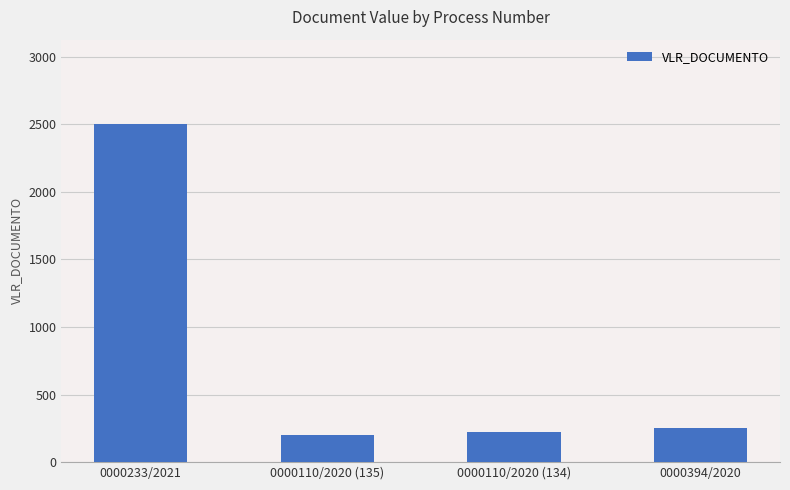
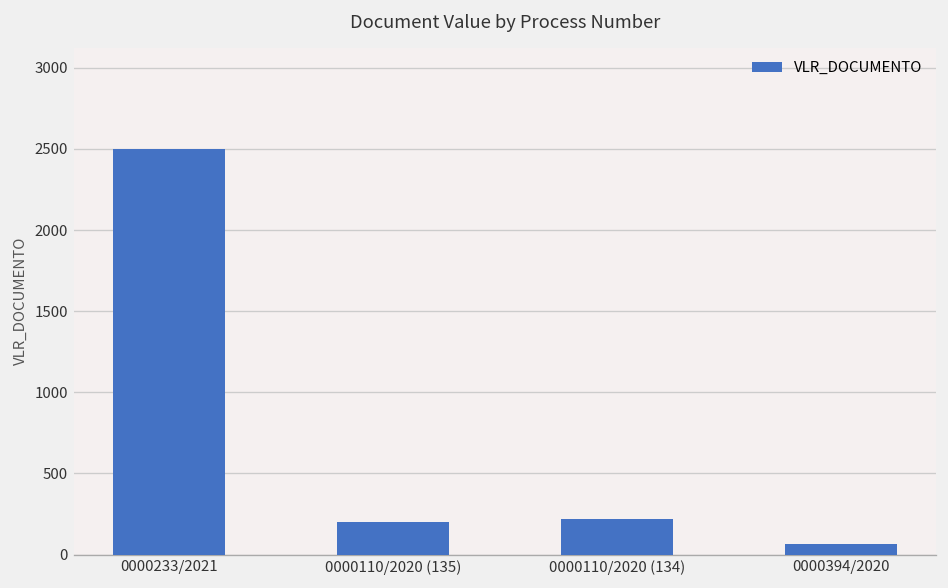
0000394/2020: 250 -> 70
